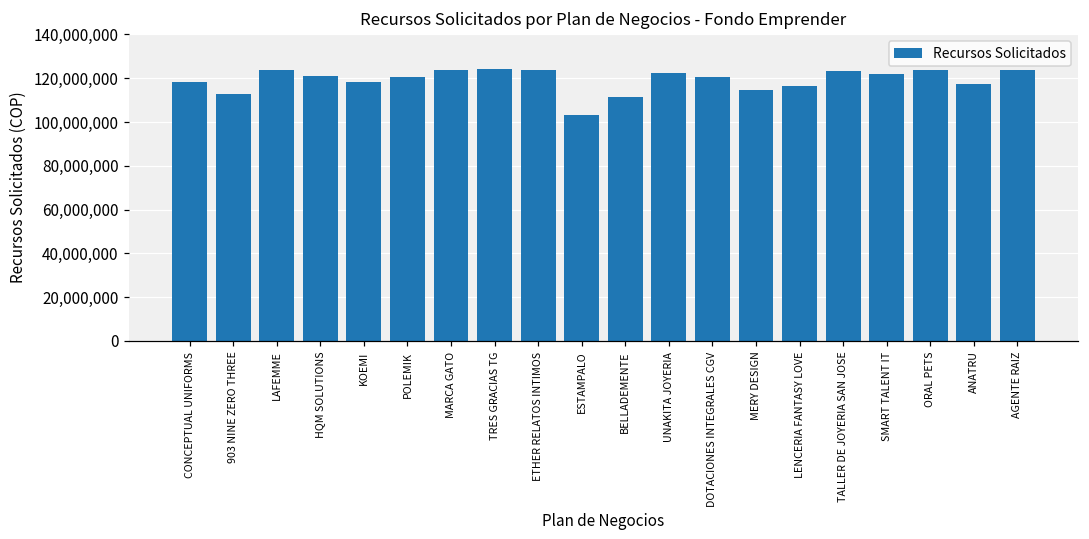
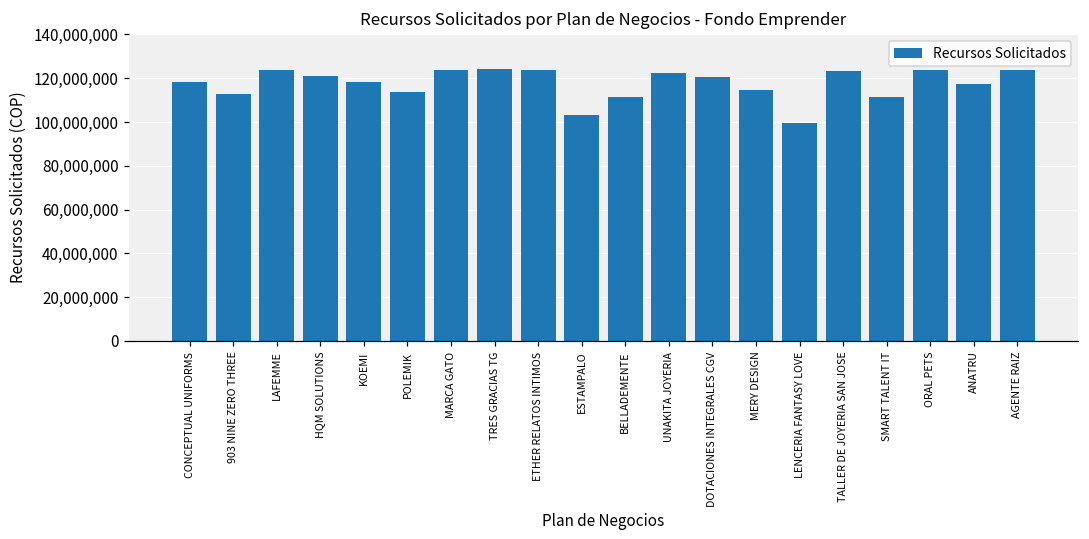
POLEMIK: 121,000,000 -> 114,000,000
LENCERIA FANTASY LOVE: 116,000,000 -> 99,000,000
SMART TALENT IT: 122,000,000 -> 111,000,000
